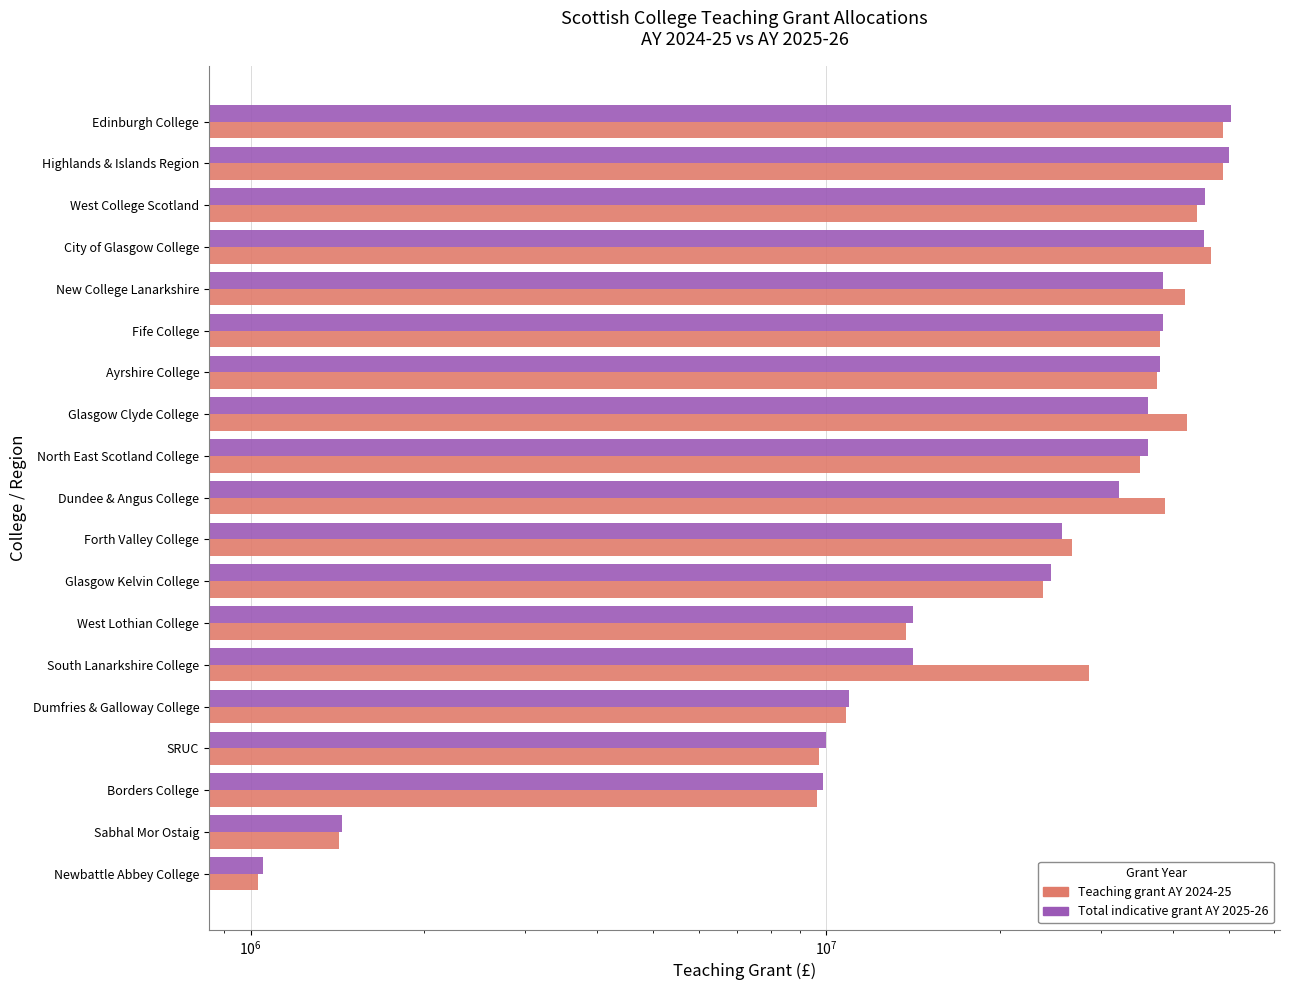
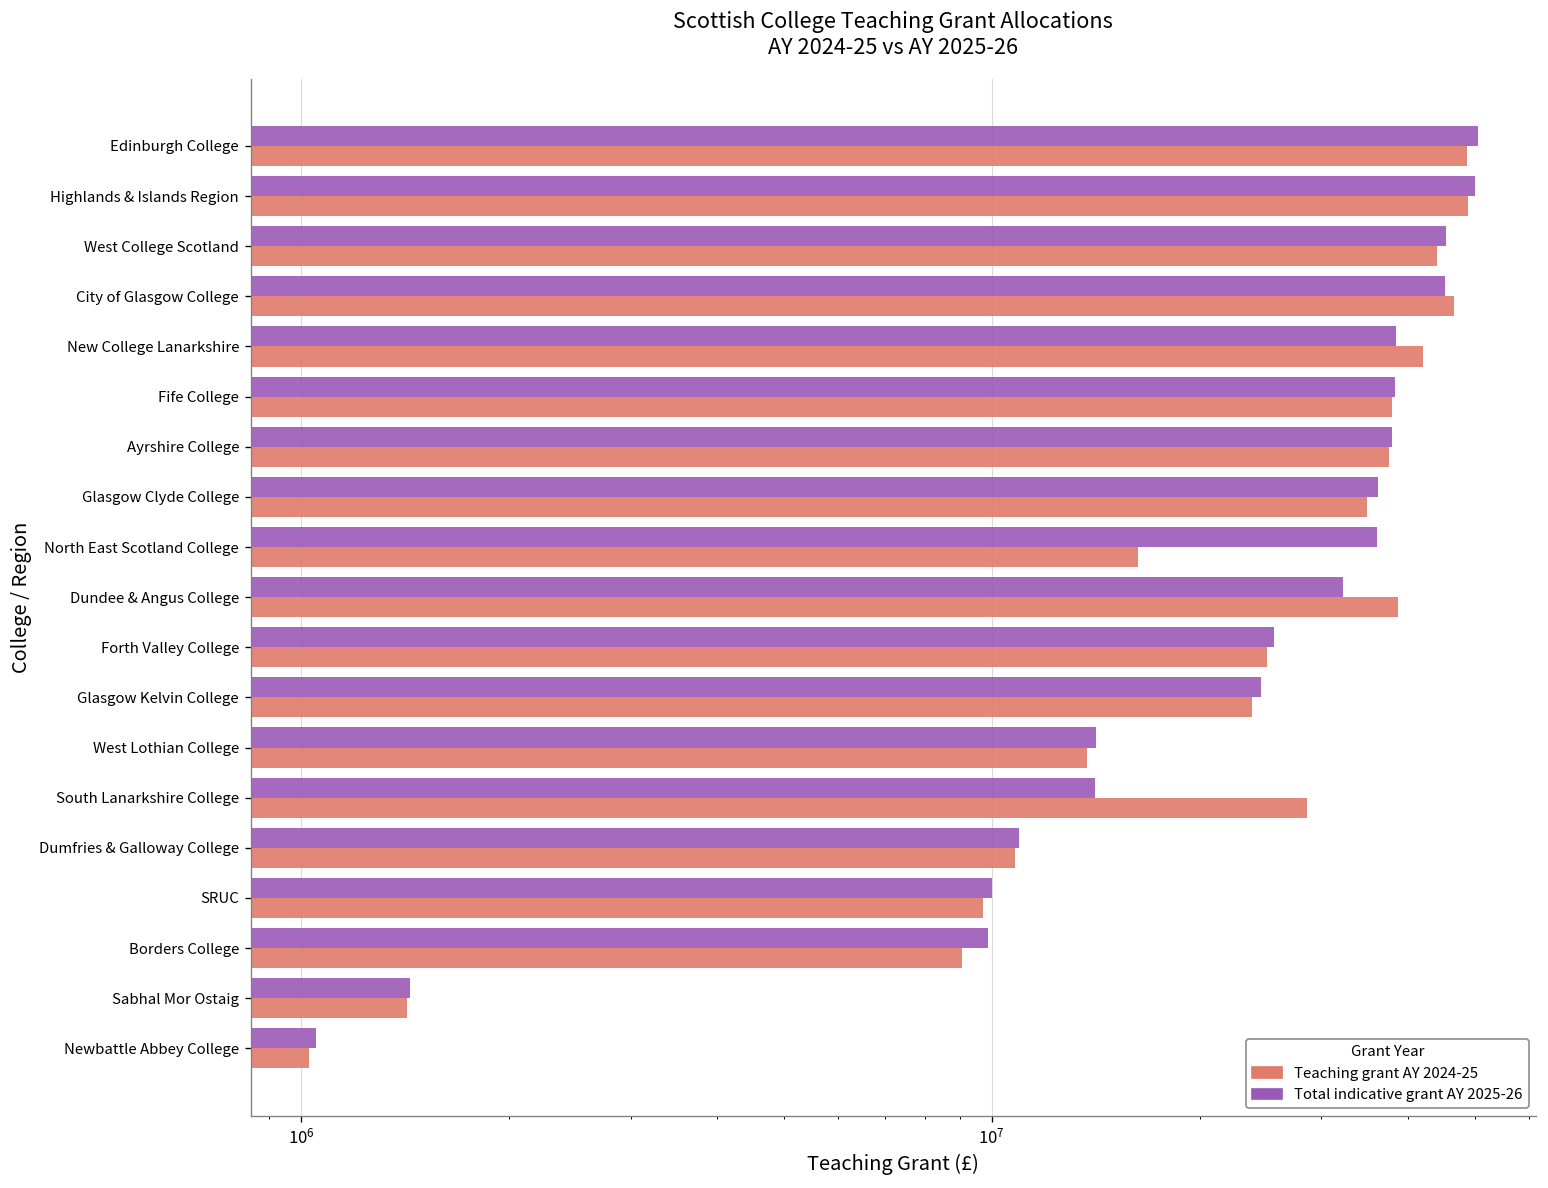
Teaching grant AY 2024-25, Glasgow Clyde College: 42000000 -> 35000000
Teaching grant AY 2024-25, North East Scotland College: 35000000 -> 16300000
Teaching grant AY 2024-25, Forth Valley College: 27000000 -> 25000000
Teaching grant AY 2024-25, Borders College: 9600000 -> 9100000
